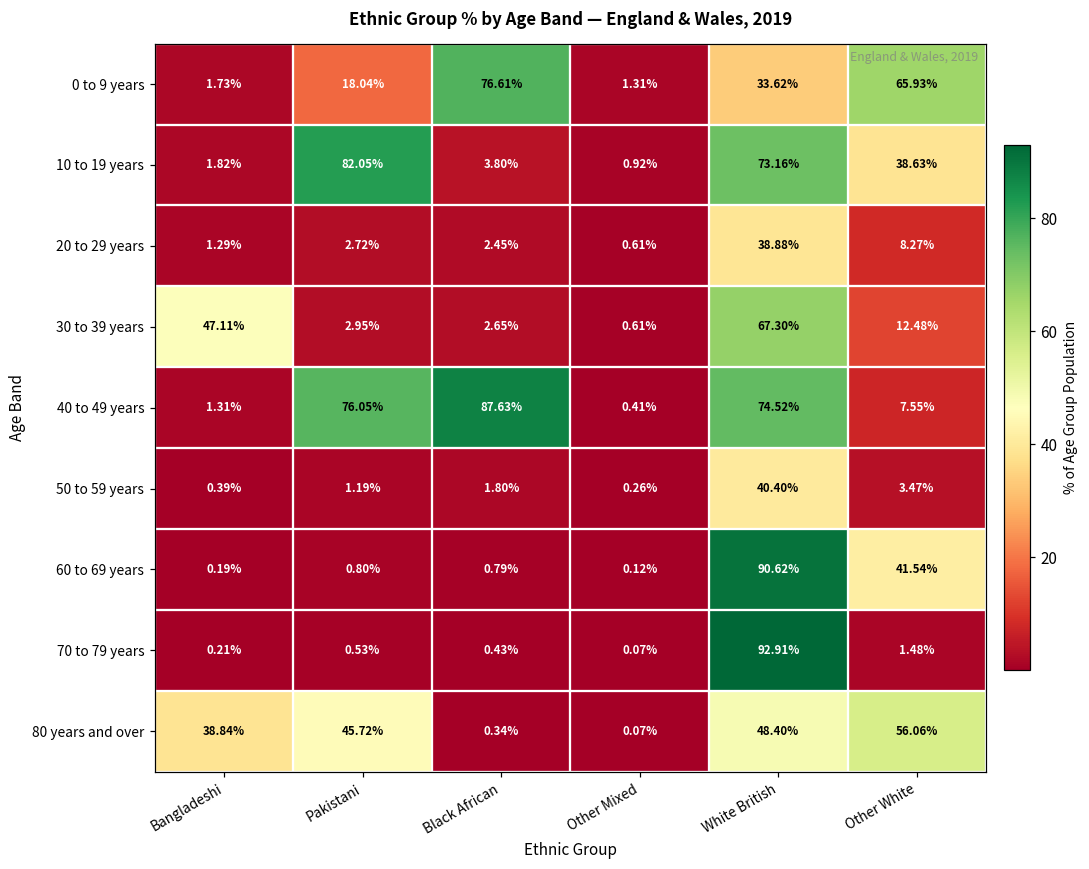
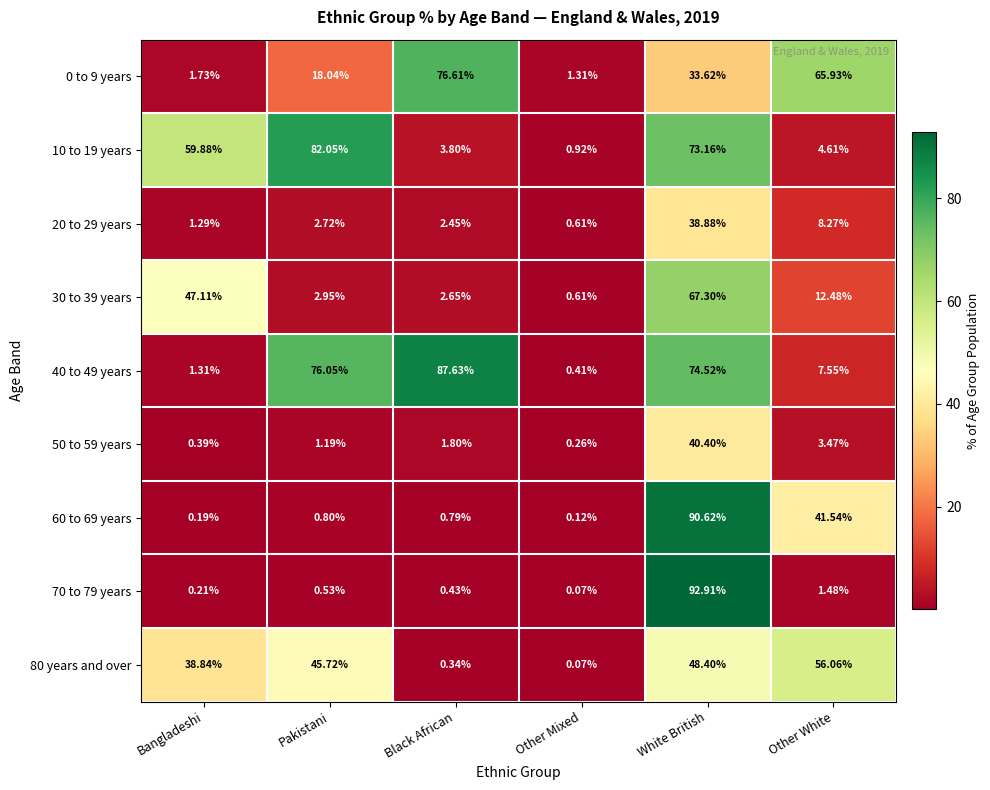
10 to 19 years, Bangladeshi: 1.82% -> 59.88%
10 to 19 years, Other White: 38.63% -> 4.61%
